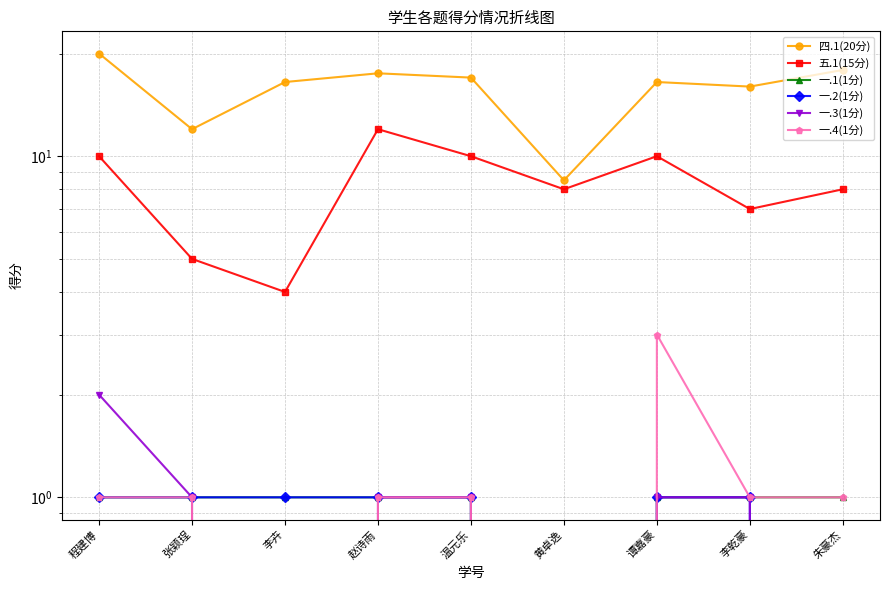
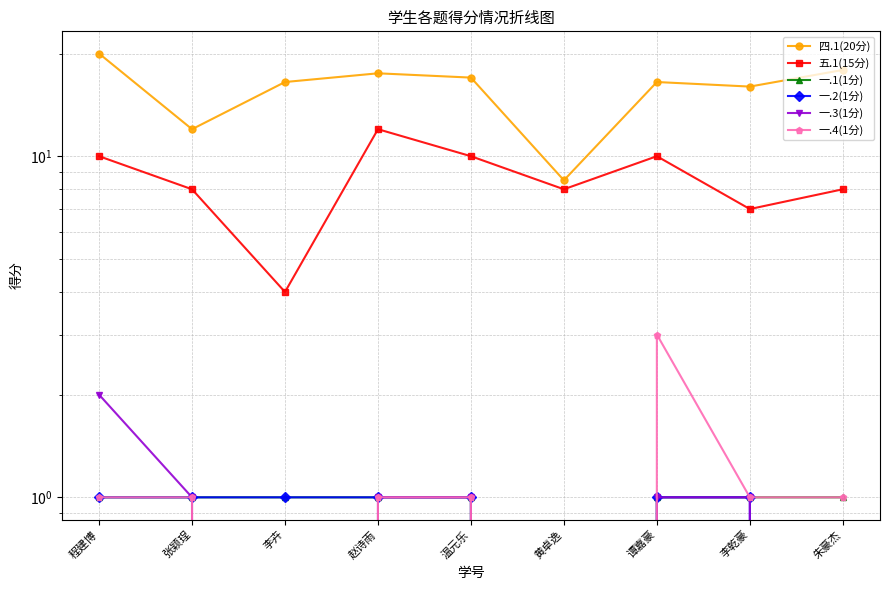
五.1(15分), 张颖珵: 5 -> 8
